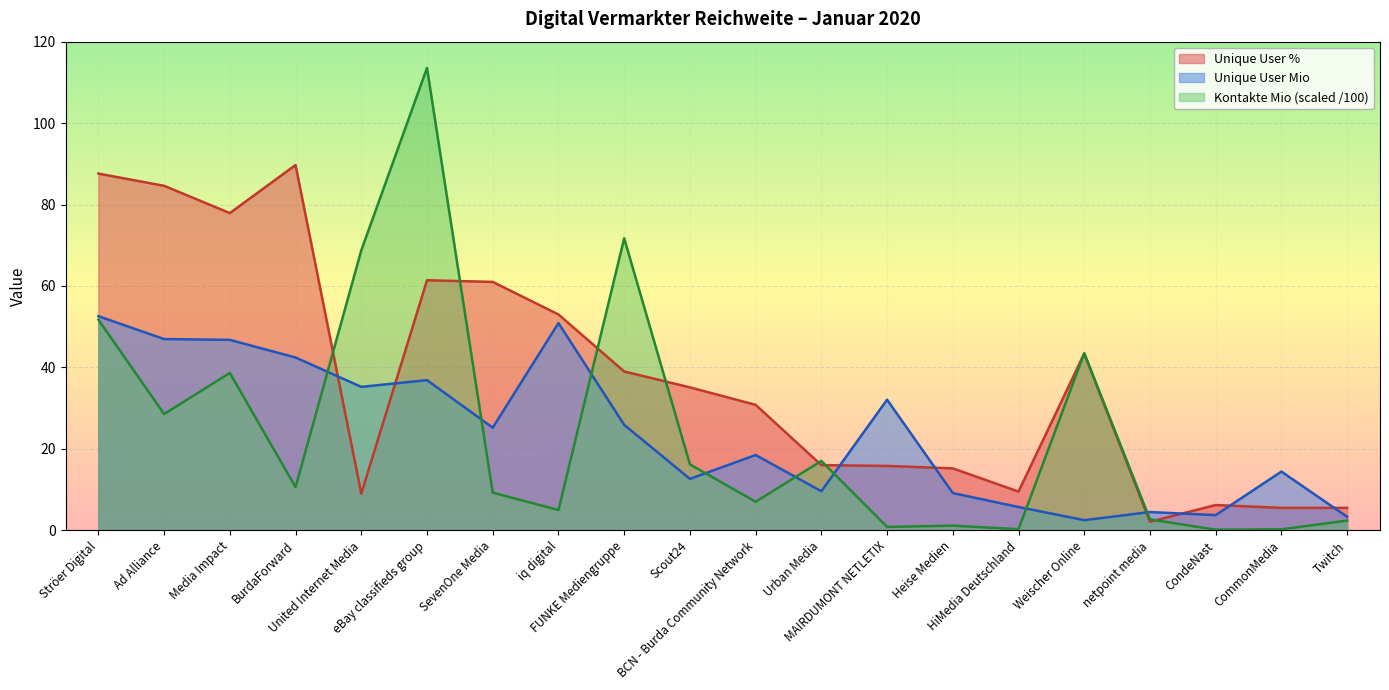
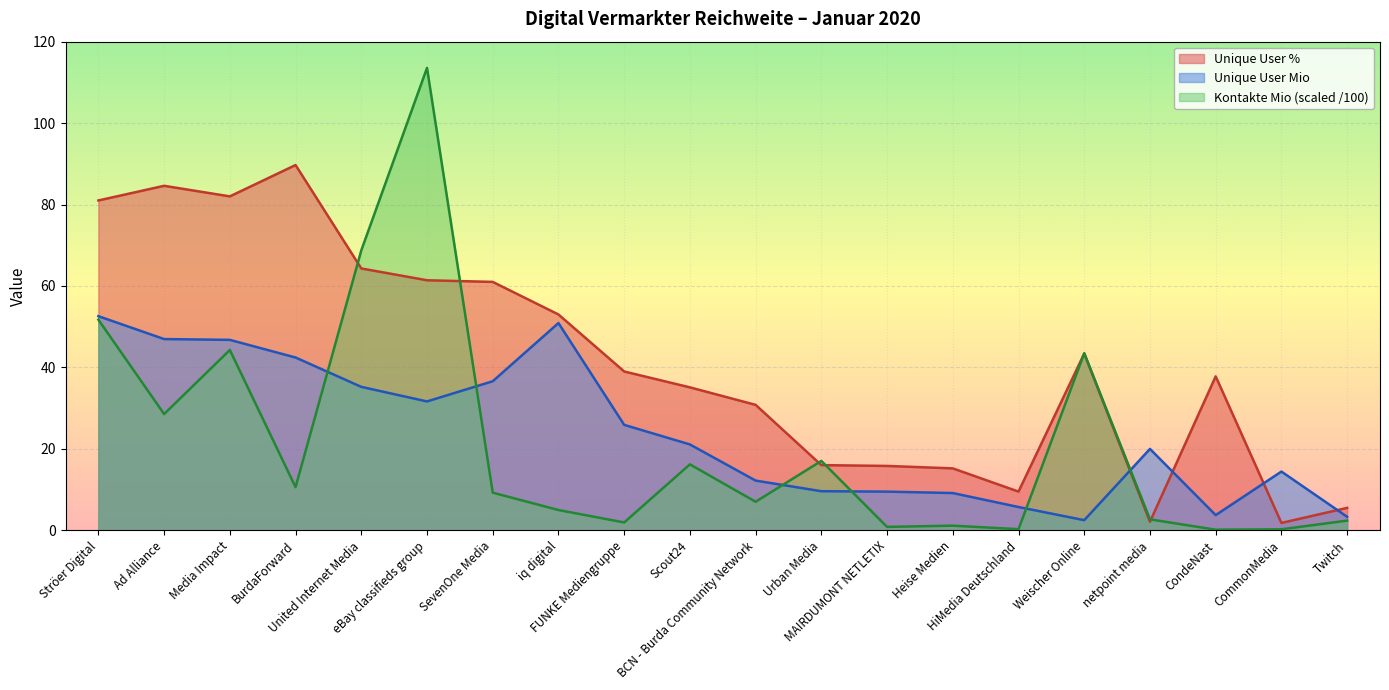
Unique User %, Ströer Digital: 88 -> 81
Unique User %, Media Impact: 78 -> 82
Kontakte Mio (scaled /100), Media Impact: 39 -> 44
Unique User %, United Internet Media: 9 -> 64
Unique User Mio, eBay classifieds group: 37 -> 32
Unique User Mio, SevenOne Media: 25 -> 37
Kontakte Mio (scaled /100), FUNKE Mediengruppe: 72 -> 2
Unique User Mio, Scout24: 13 -> 21
Unique User Mio, BCN - Burda Community Network: 18 -> 12
Unique User Mio, MAIRDUMONT NETLETIX: 32 -> 9
Unique User Mio, netpoint media: 4 -> 20
Unique User %, CondeNast: 6 -> 38
Unique User %, CommonMedia: 6 -> 2
